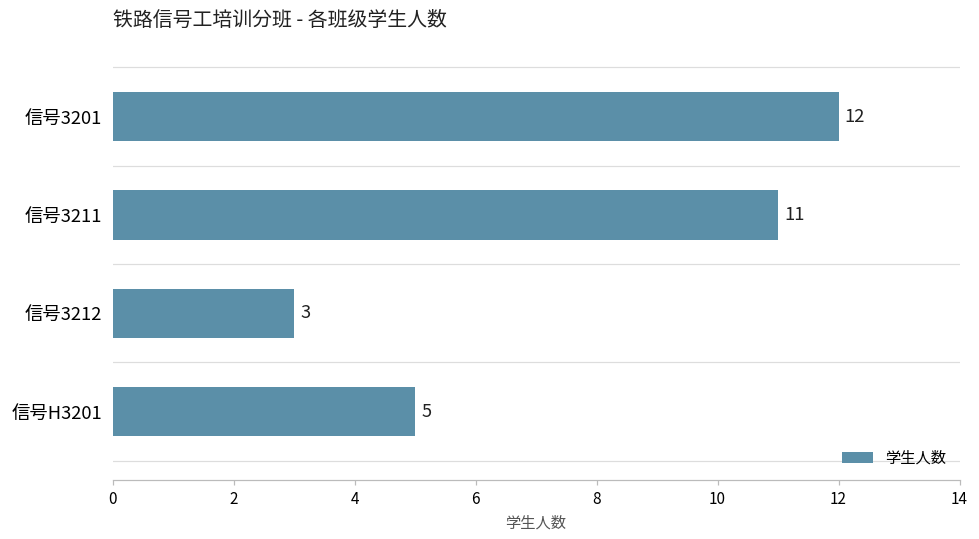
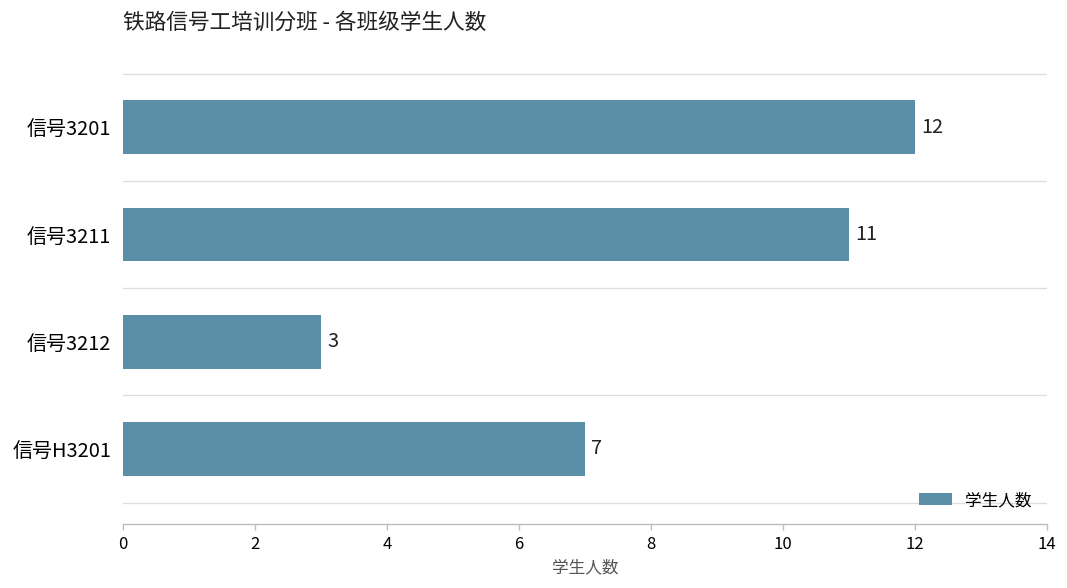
信号H3201: 5 -> 7
